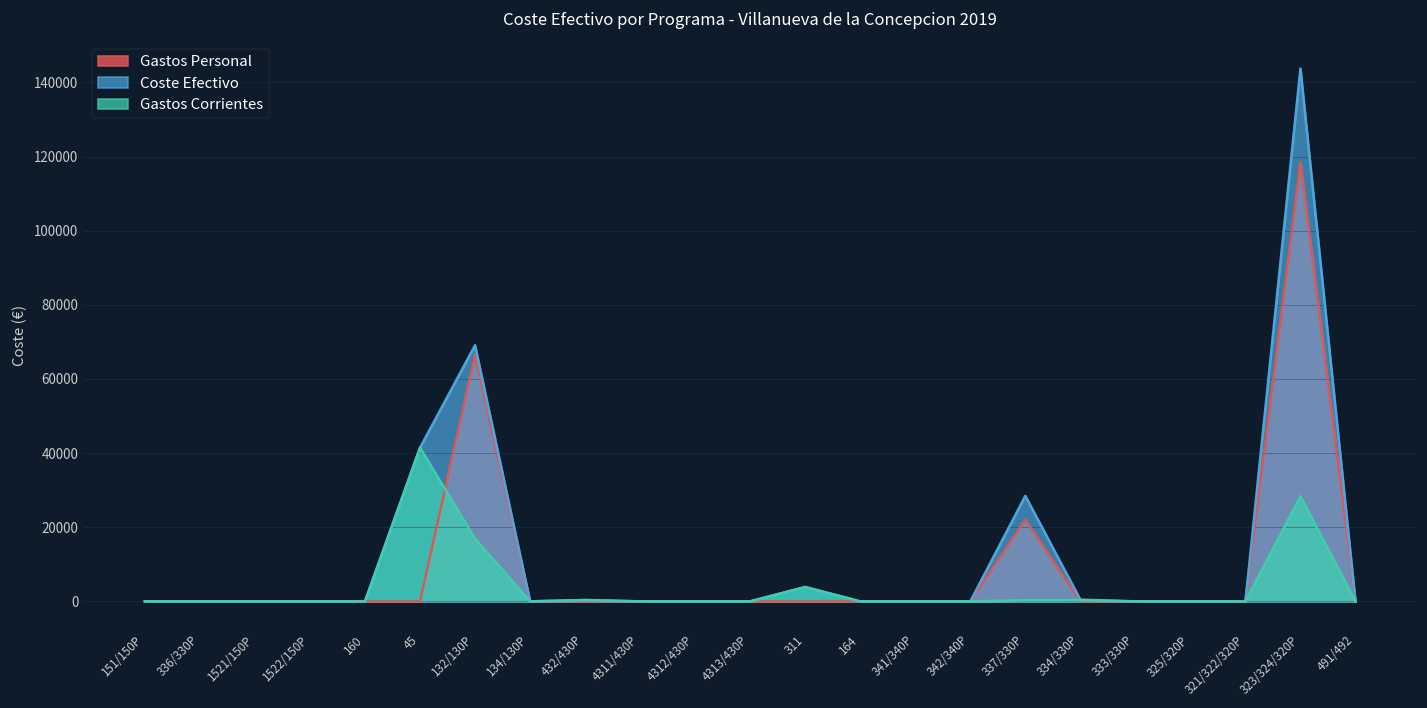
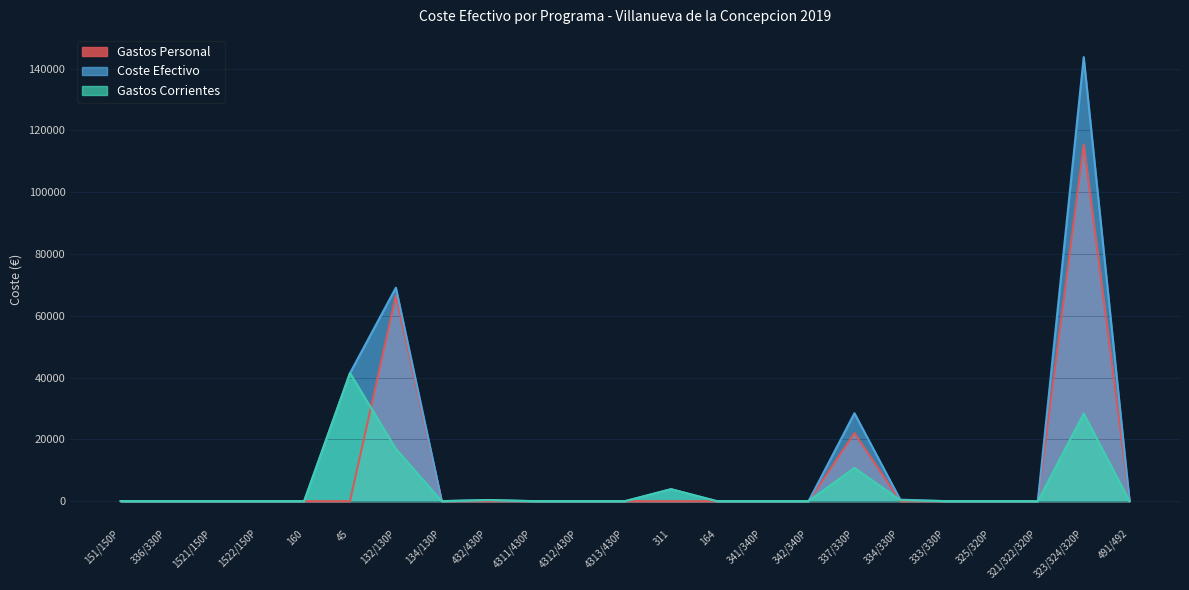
Gastos Corrientes, 337/330P: 0 -> 11000
Gastos Personal, 323/324/320P: 118000 -> 115000
